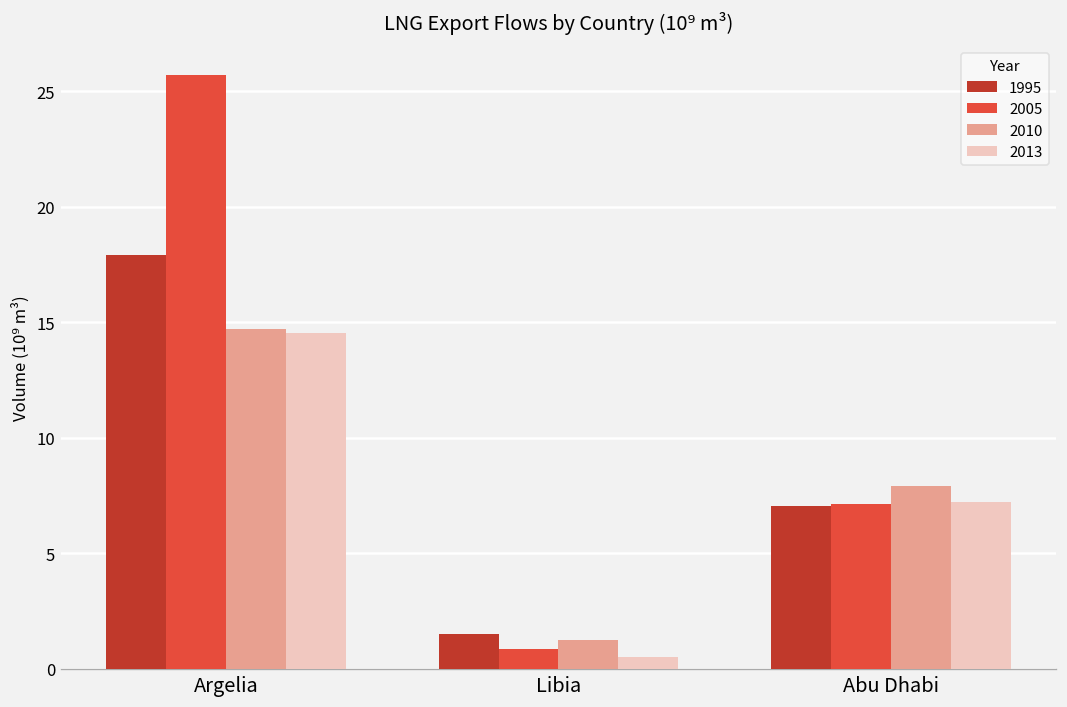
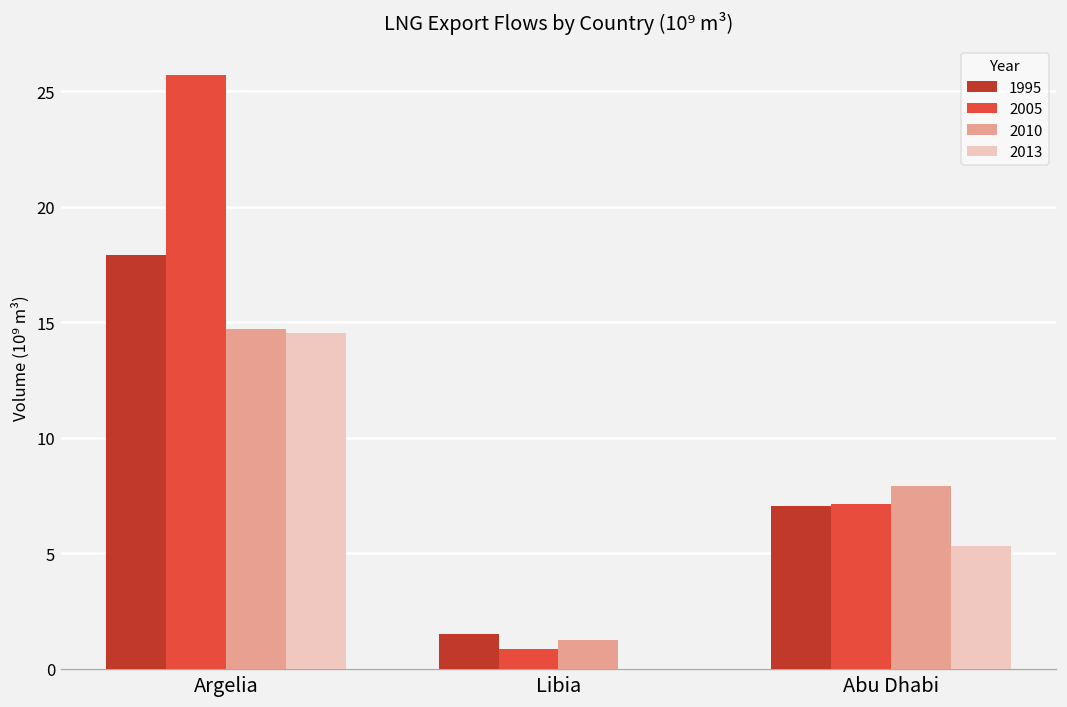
2013, Libia: 0.5 -> 0.0
2013, Abu Dhabi: 7.2 -> 5.3
